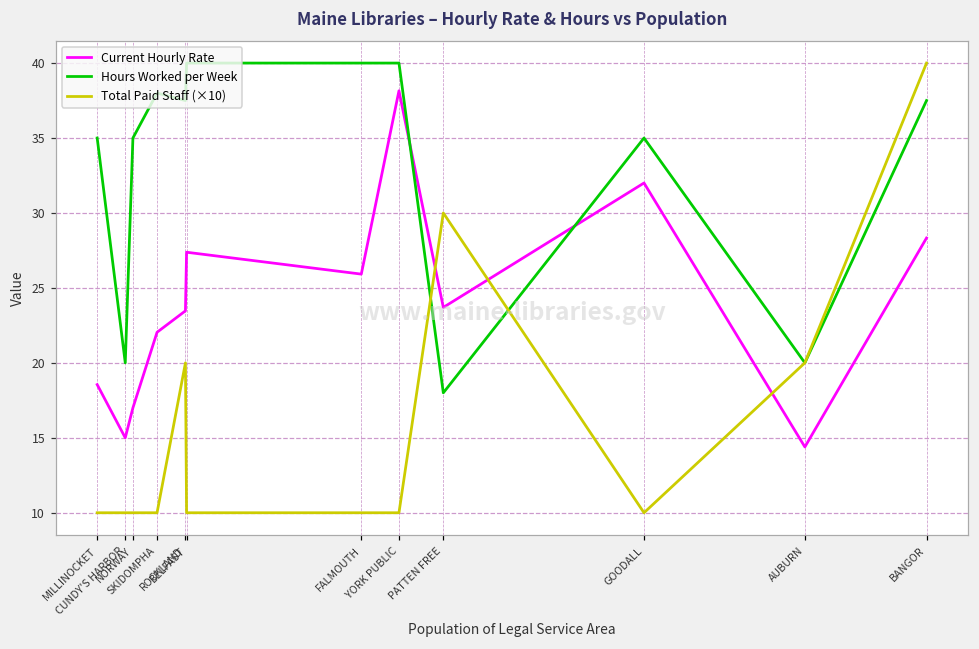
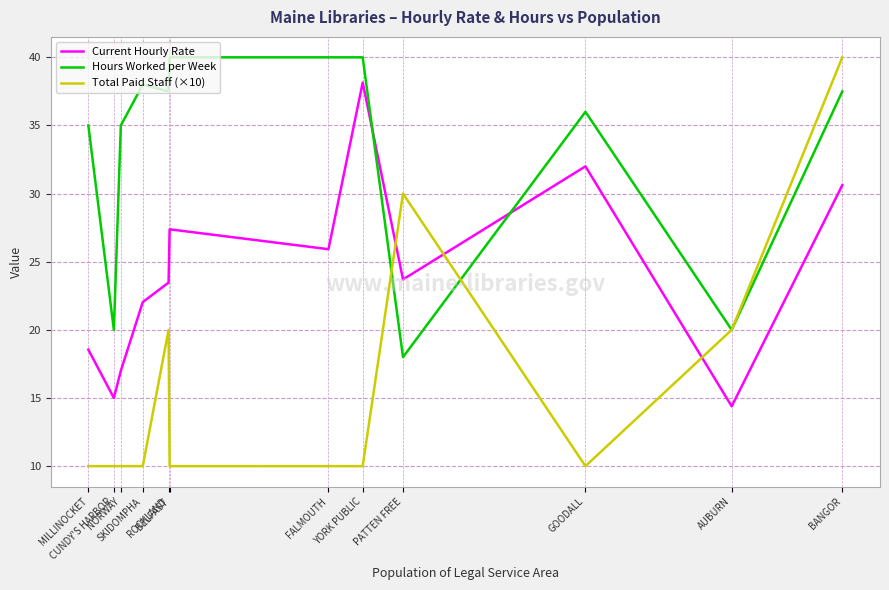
Hours Worked per Week, GOODALL: 35 -> 36
Current Hourly Rate, BANGOR: 28.3 -> 30.6
